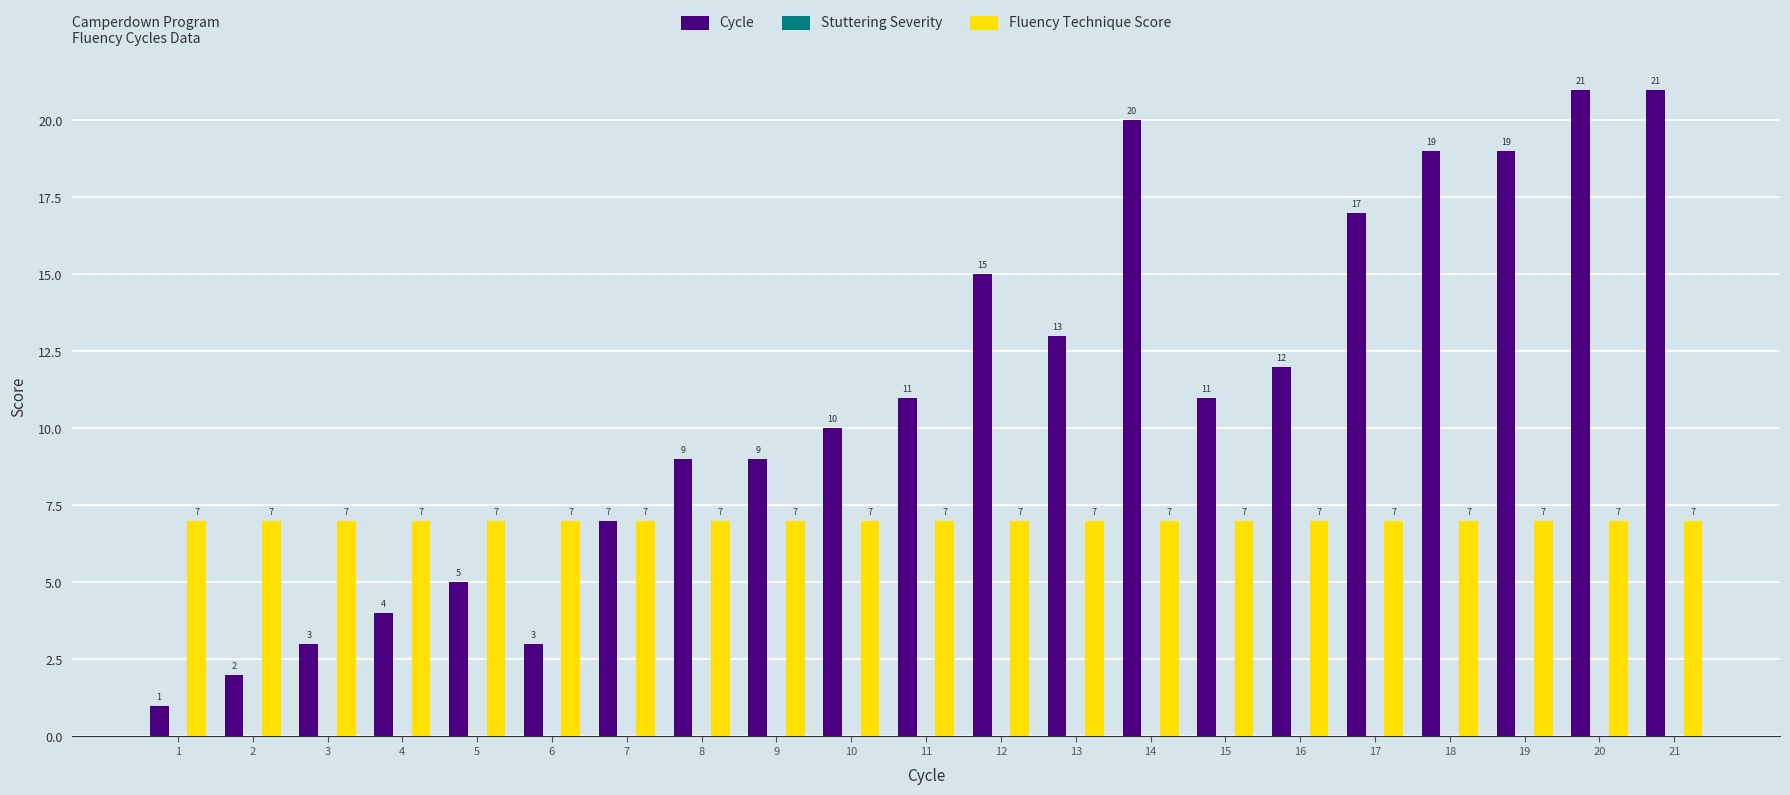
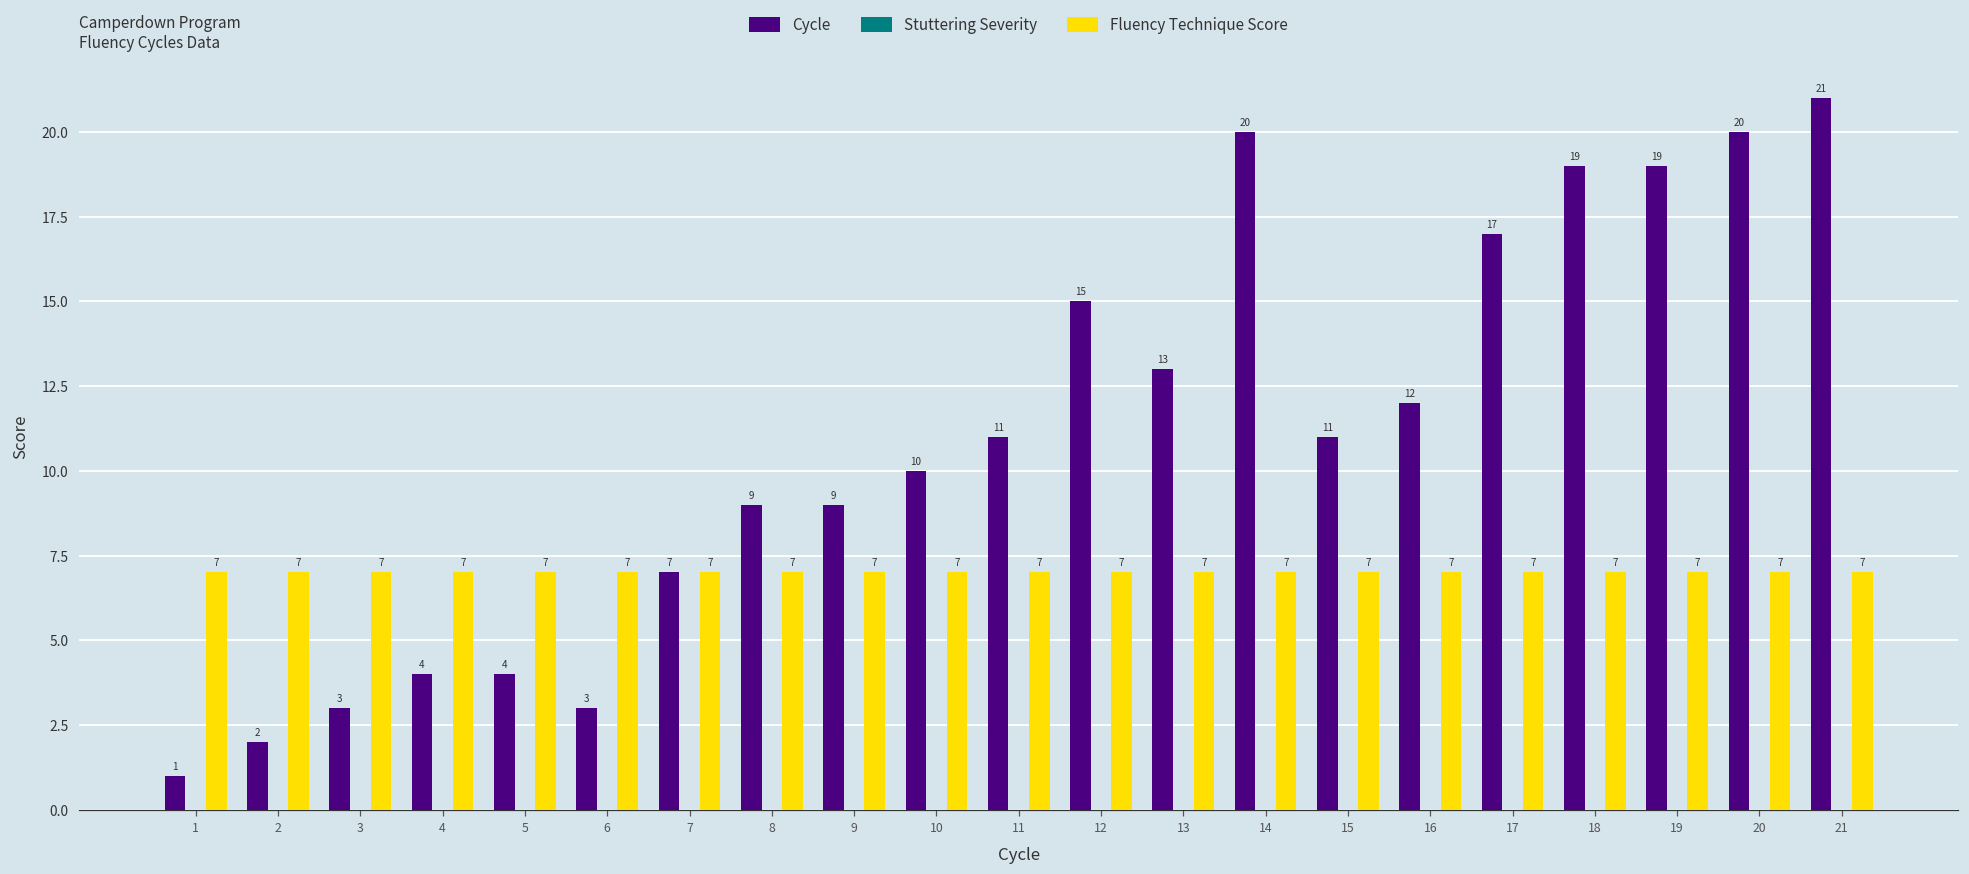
Cycle, 5: 5 -> 4
Cycle, 20: 21 -> 20
